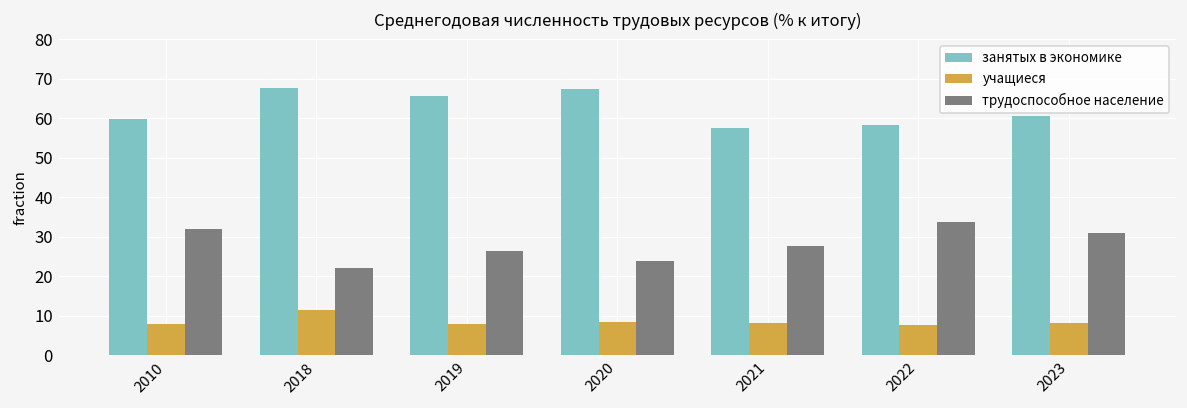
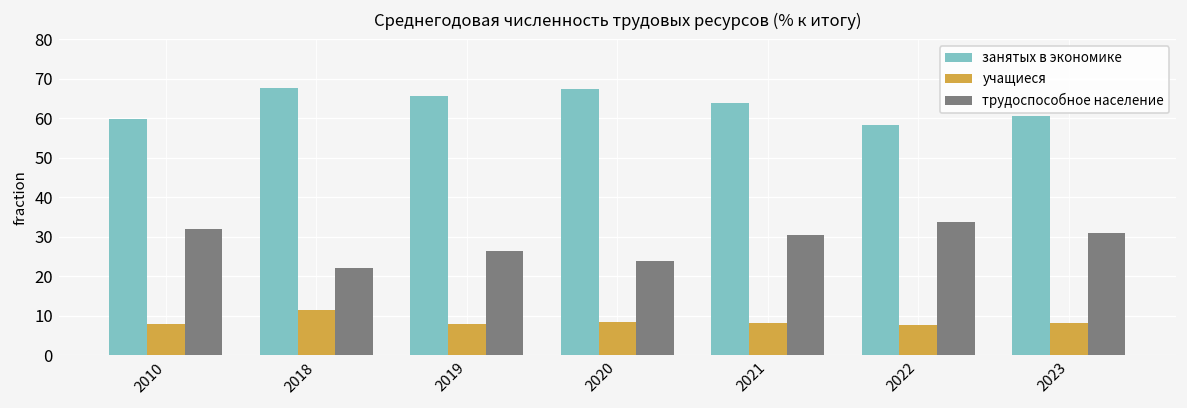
занятых в экономике, 2021: 58 -> 64
трудоспособное население, 2021: 28 -> 31
